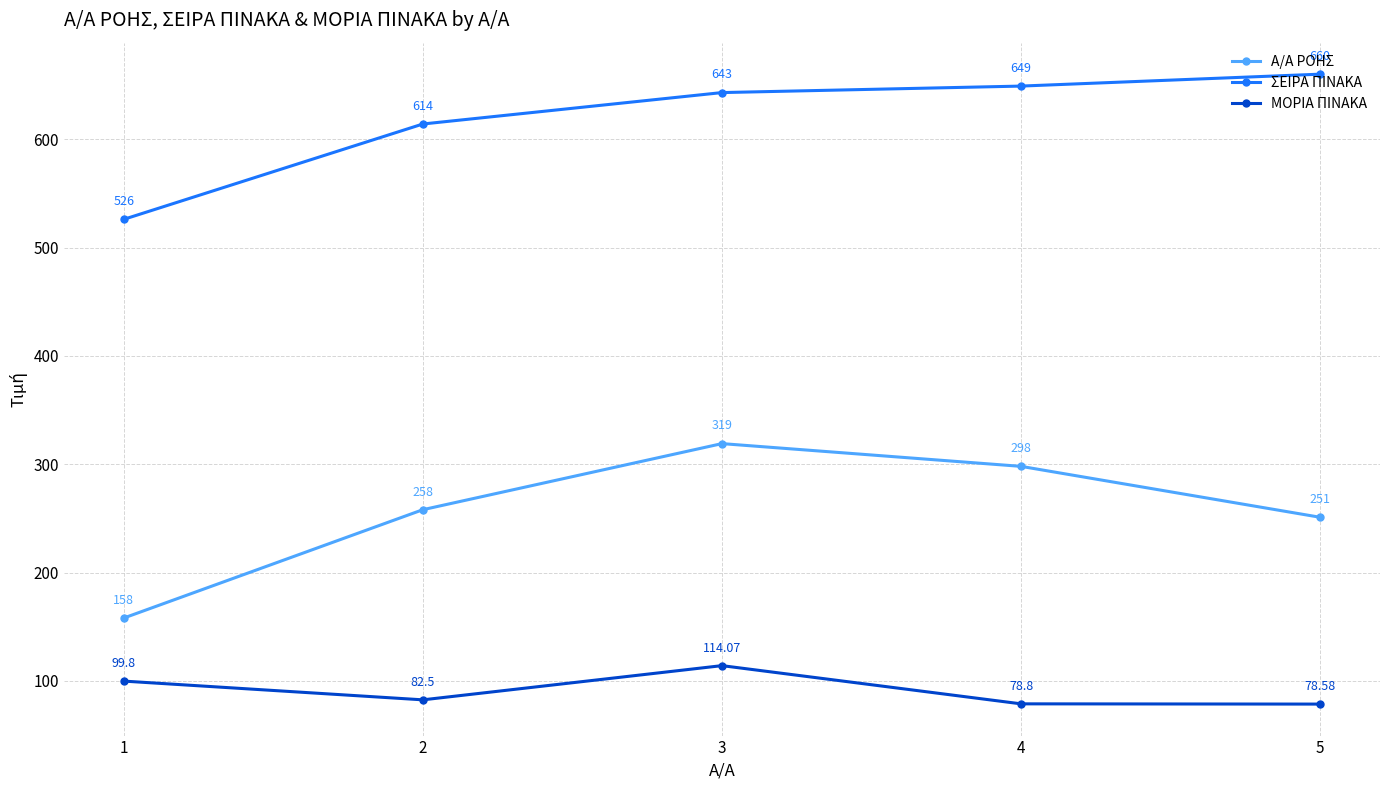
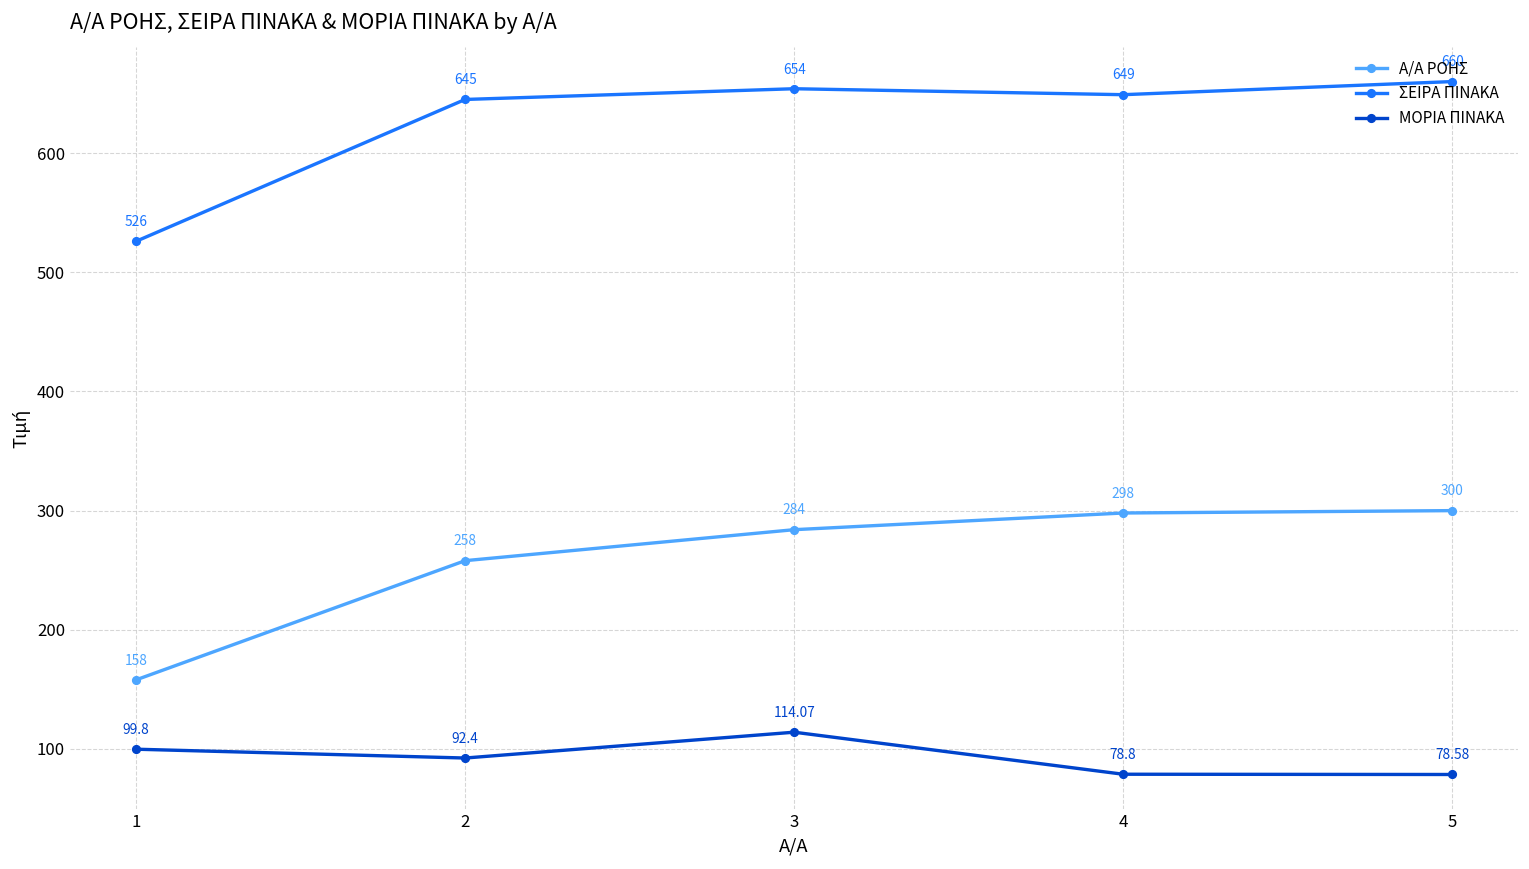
ΣΕΙΡΑ ΠΙΝΑΚΑ, 2: 614 -> 645
ΜΟΡΙΑ ΠΙΝΑΚΑ, 2: 82.5 -> 92.4
Α/Α ΡΟΗΣ, 3: 319 -> 284
ΣΕΙΡΑ ΠΙΝΑΚΑ, 3: 643 -> 654
Α/Α ΡΟΗΣ, 5: 251 -> 300
